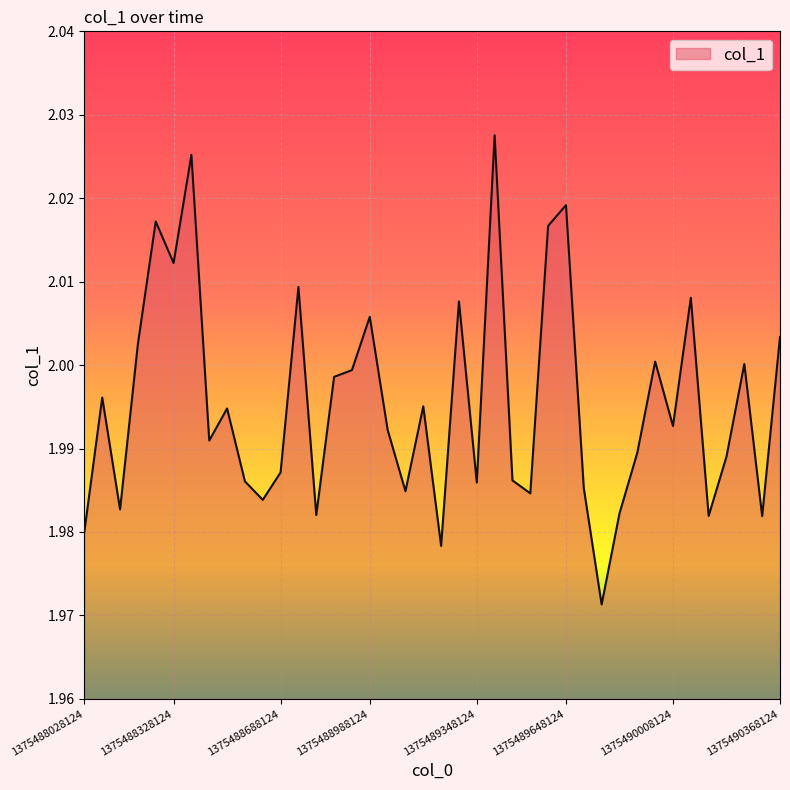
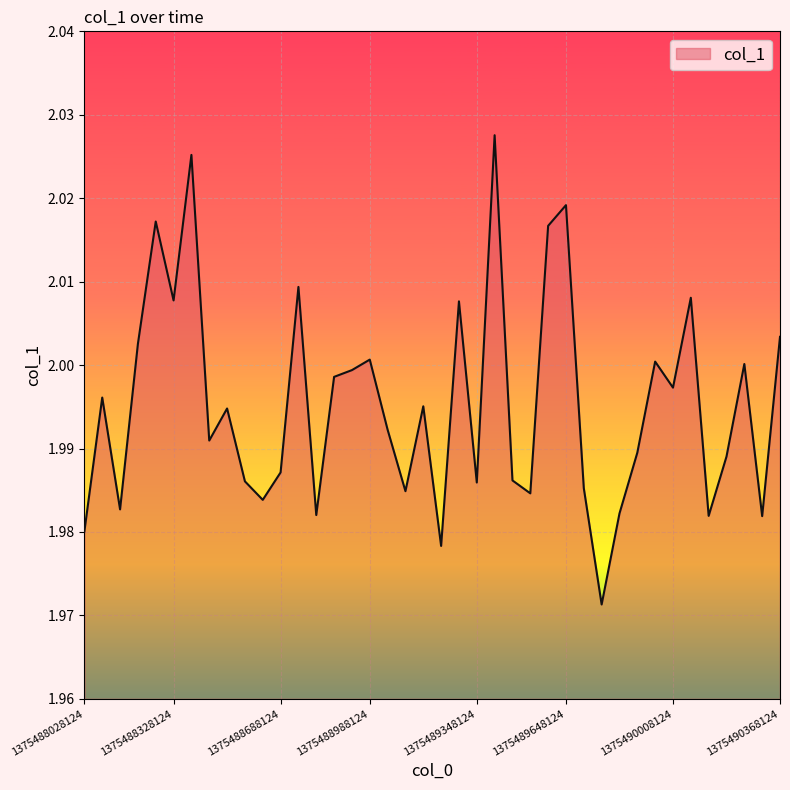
1375488328124: 2.012 -> 2.008
1375488988124: 2.006 -> 2.001
1375490008124: 1.993 -> 1.997
